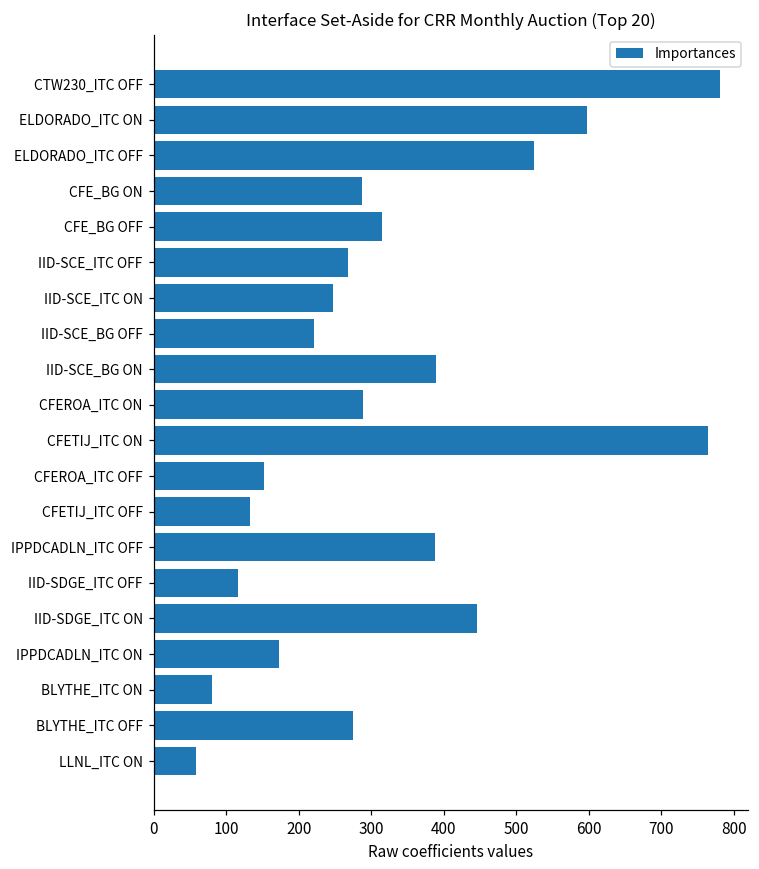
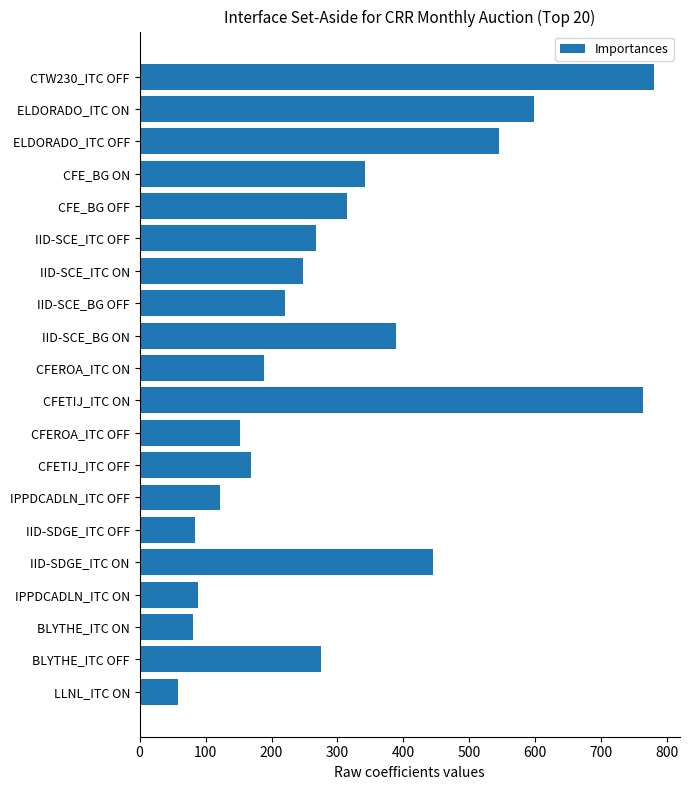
ELDORADO_ITC OFF: 520 -> 550
CFE_BG ON: 290 -> 340
CFEROA_ITC ON: 290 -> 190
CFETIJ_ITC OFF: 130 -> 170
IPPDCADLN_ITC OFF: 390 -> 120
IID-SDGE_ITC OFF: 120 -> 80
IPPDCADLN_ITC ON: 170 -> 90
